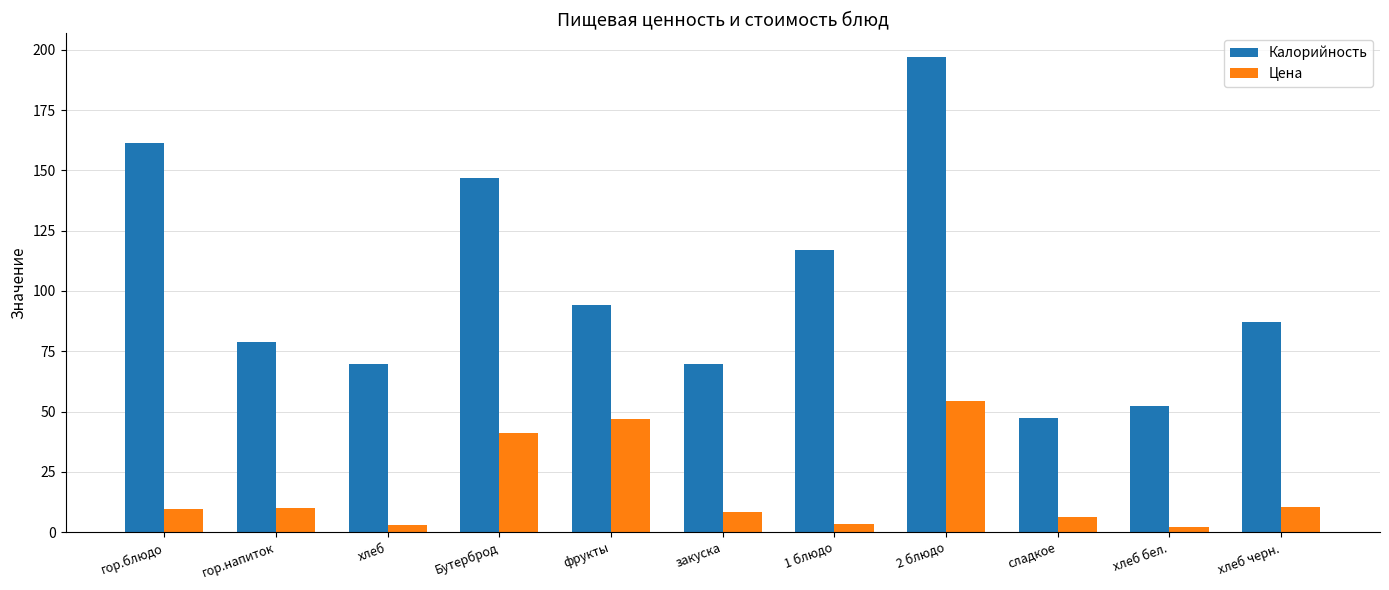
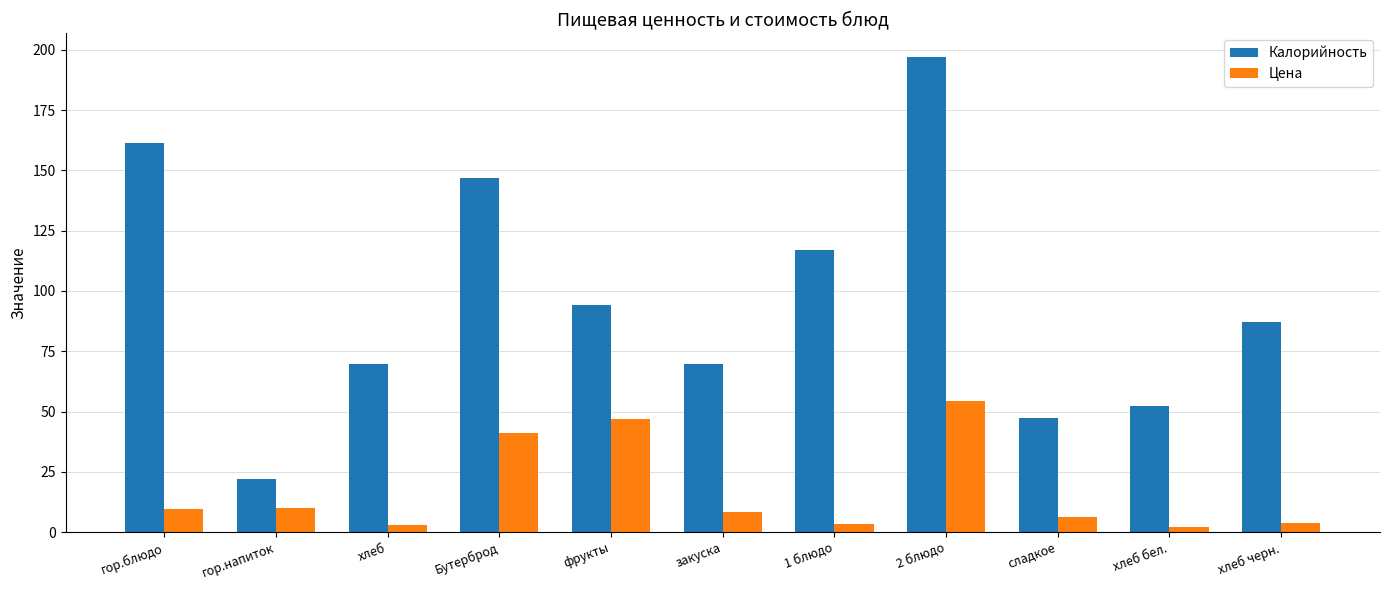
Калорийность, гор.напиток: 79 -> 22
Цена, хлеб черн.: 11 -> 4
